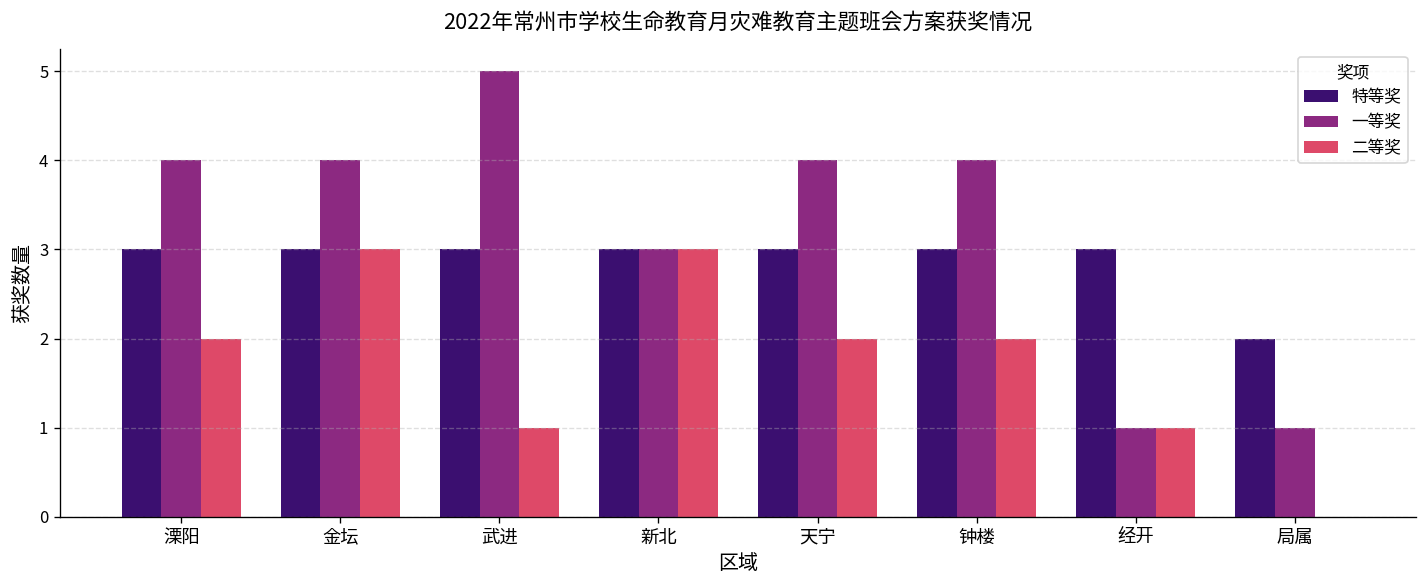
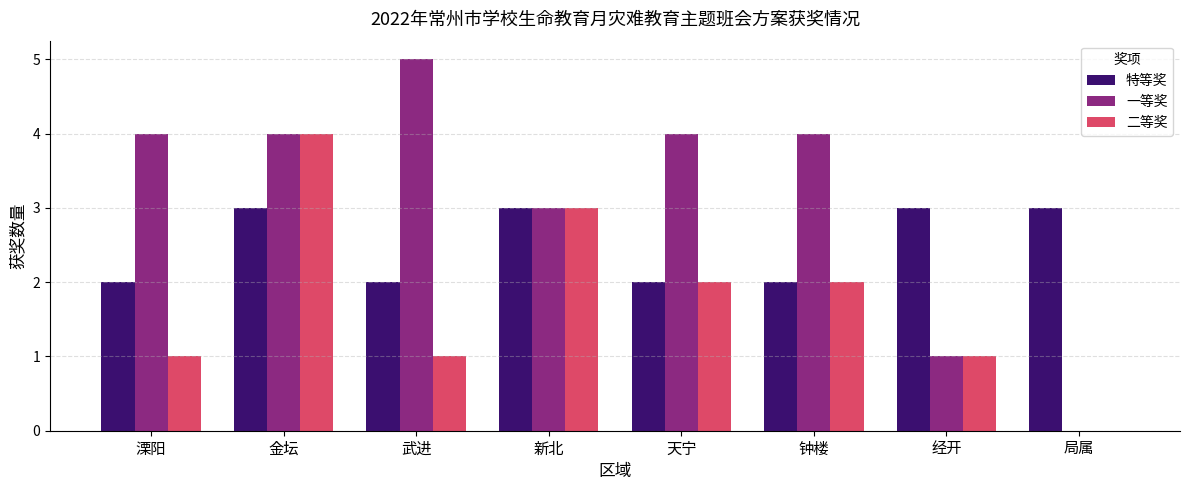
特等奖, 溧阳: 3 -> 2
二等奖, 溧阳: 2 -> 1
二等奖, 金坛: 3 -> 4
特等奖, 武进: 3 -> 2
特等奖, 天宁: 3 -> 2
特等奖, 钟楼: 3 -> 2
特等奖, 局属: 2 -> 3
一等奖, 局属: 1 -> 0
